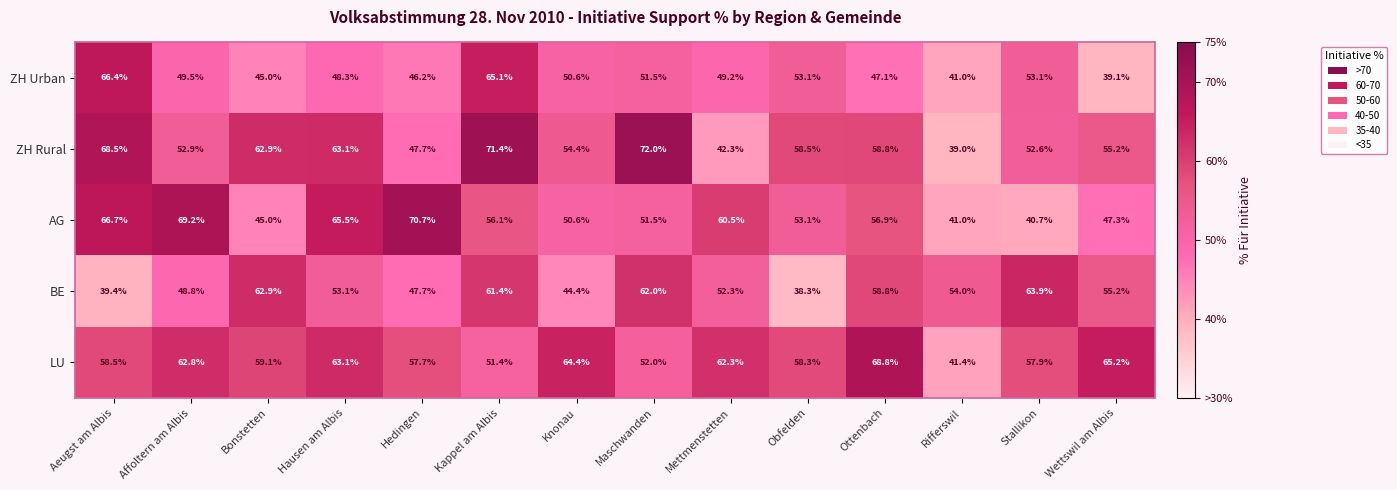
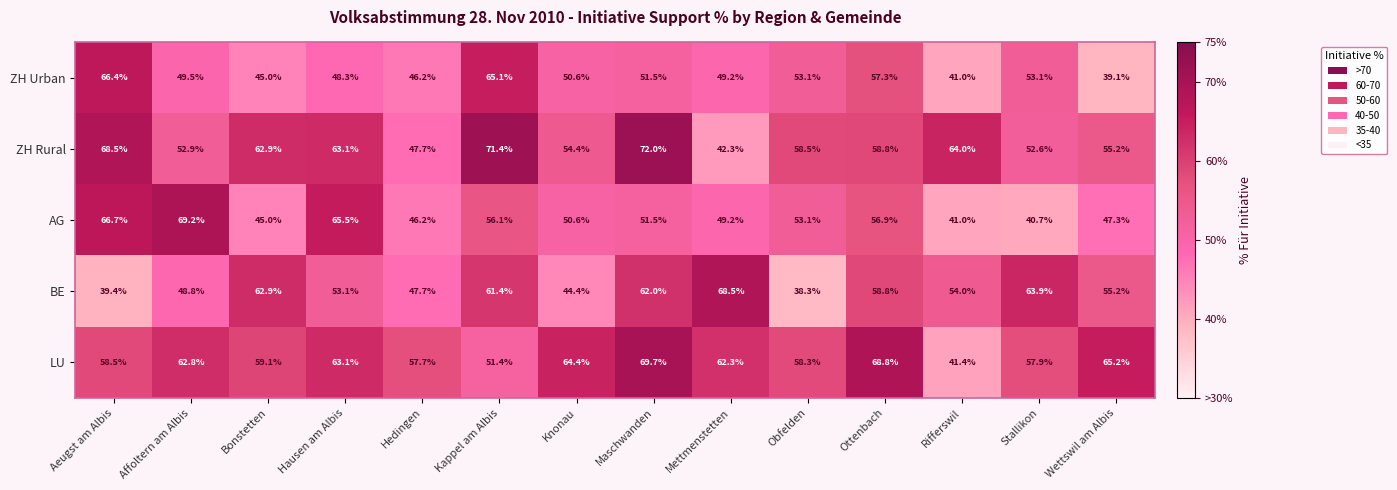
ZH Urban, Ottenbach: 47.1% -> 57.3%
ZH Rural, Rifferswil: 39.0% -> 64.0%
AG, Hedingen: 70.7% -> 46.2%
AG, Mettmenstetten: 60.5% -> 49.2%
BE, Mettmenstetten: 52.3% -> 68.5%
LU, Maschwanden: 52.0% -> 69.7%
